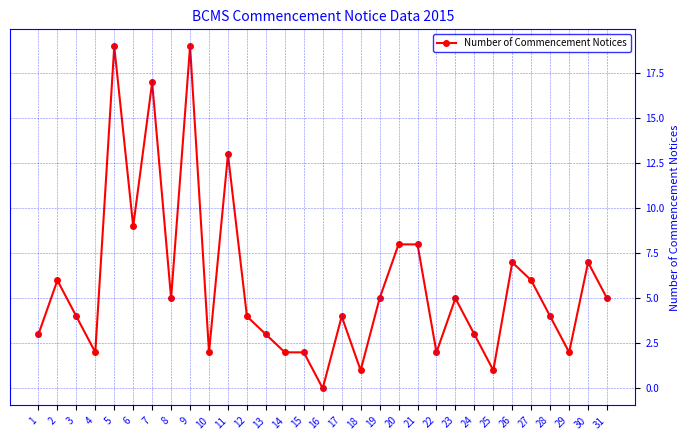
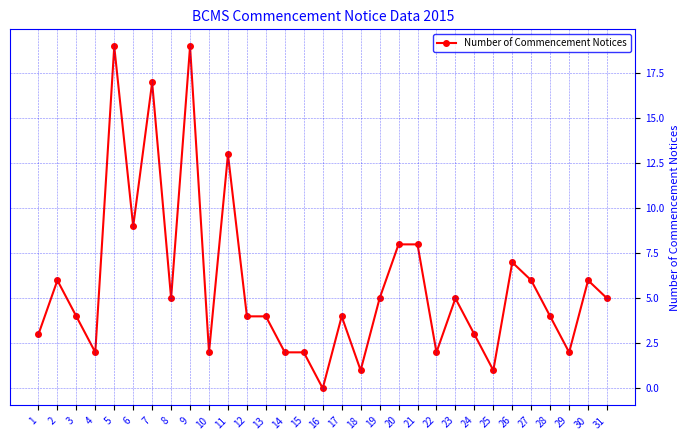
13: 3 -> 4
30: 7 -> 6
